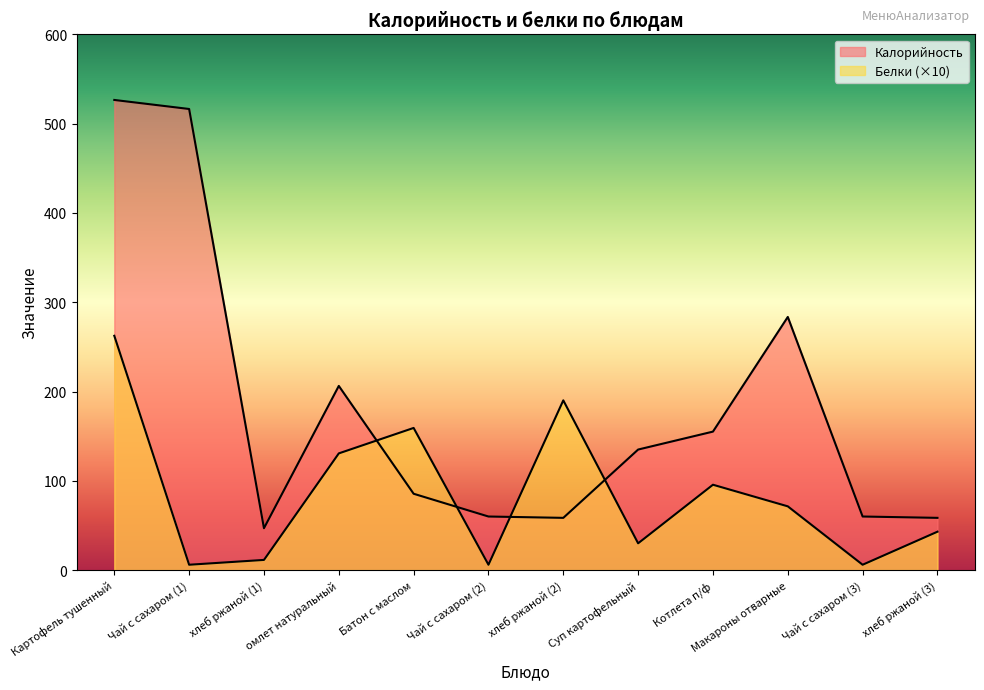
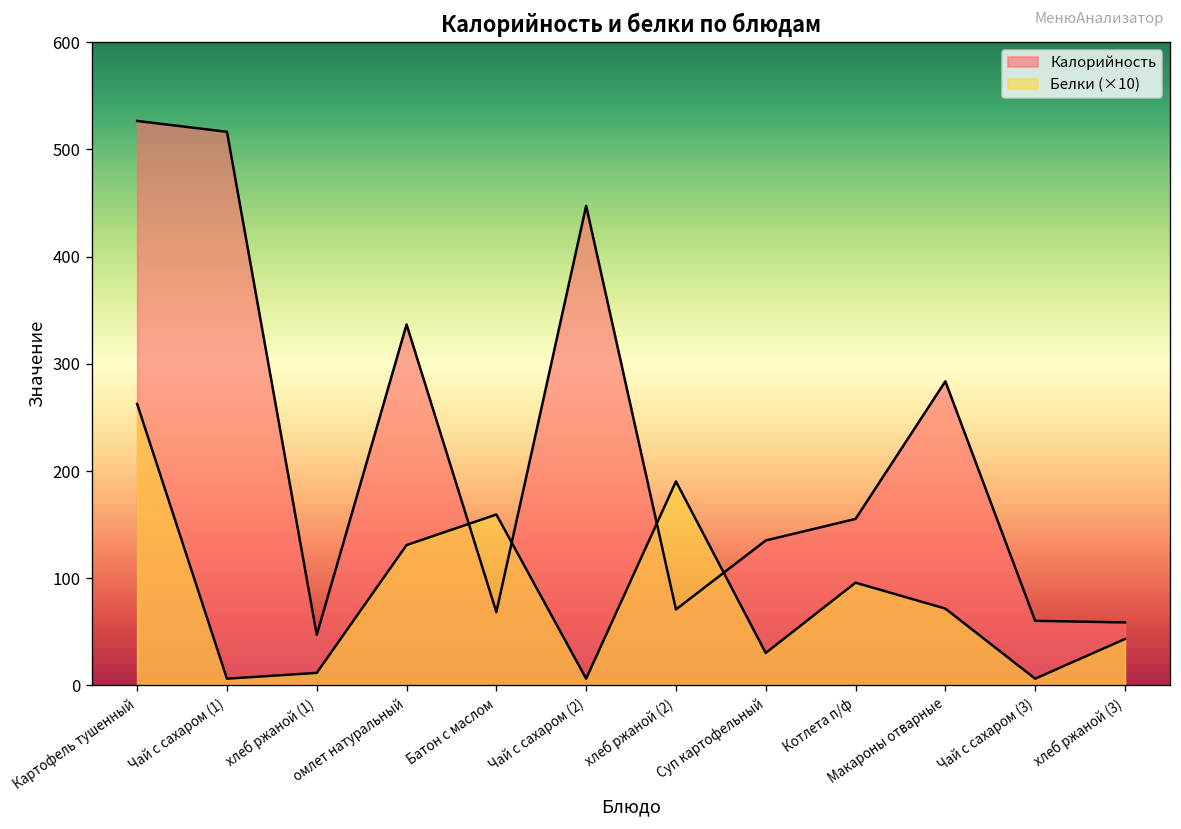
Калорийность, омлет натуральный: 210 -> 340
Калорийность, Батон с маслом: 90 -> 70
Калорийность, Чай с сахаром (2): 60 -> 450
Калорийность, хлеб ржаной (2): 60 -> 70
